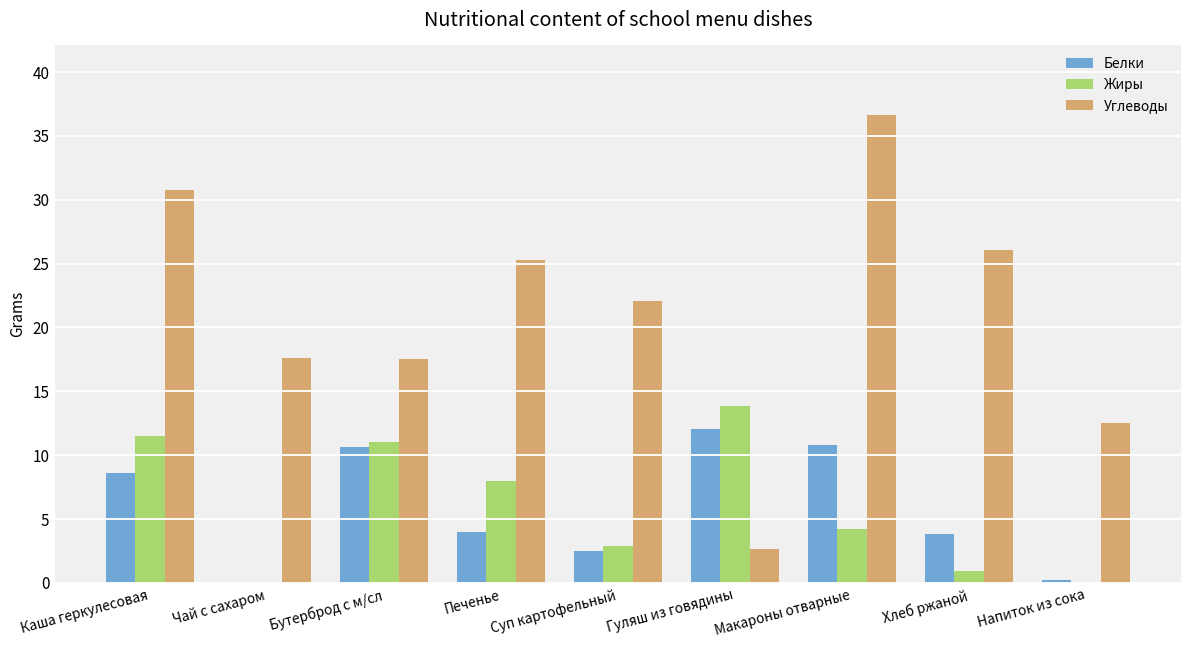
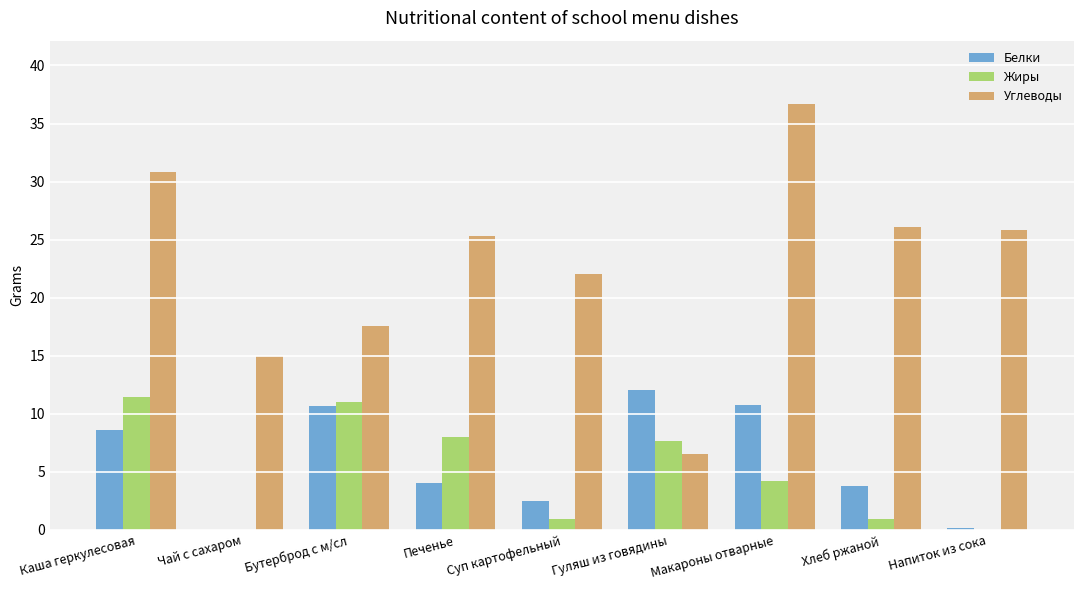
Углеводы, Чай с сахаром: 17.6 -> 15.0
Жиры, Суп картофельный: 2.9 -> 1.0
Жиры, Гуляш из говядины: 13.9 -> 7.6
Углеводы, Гуляш из говядины: 2.7 -> 6.5
Углеводы, Напиток из сока: 12.5 -> 25.8
